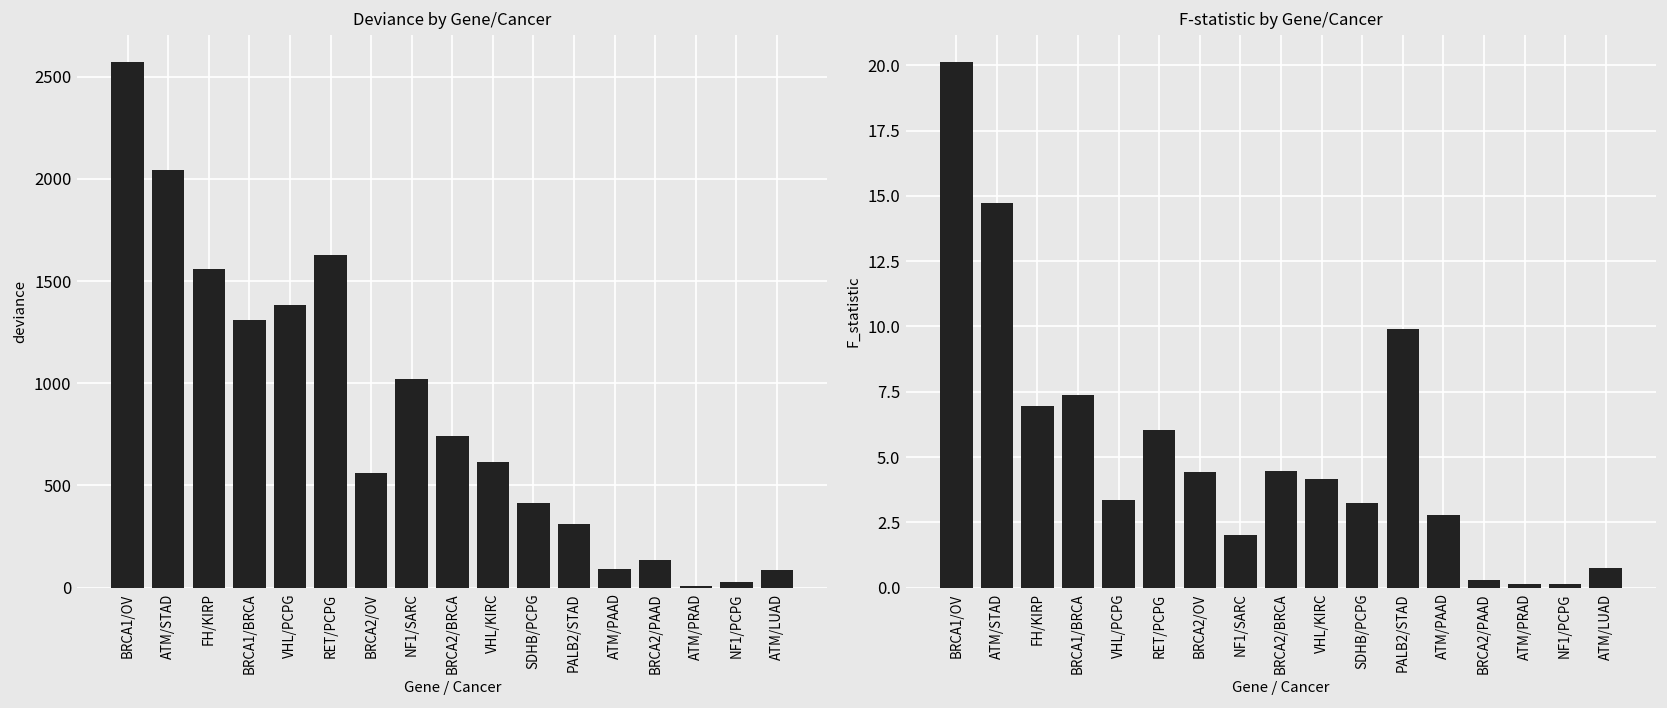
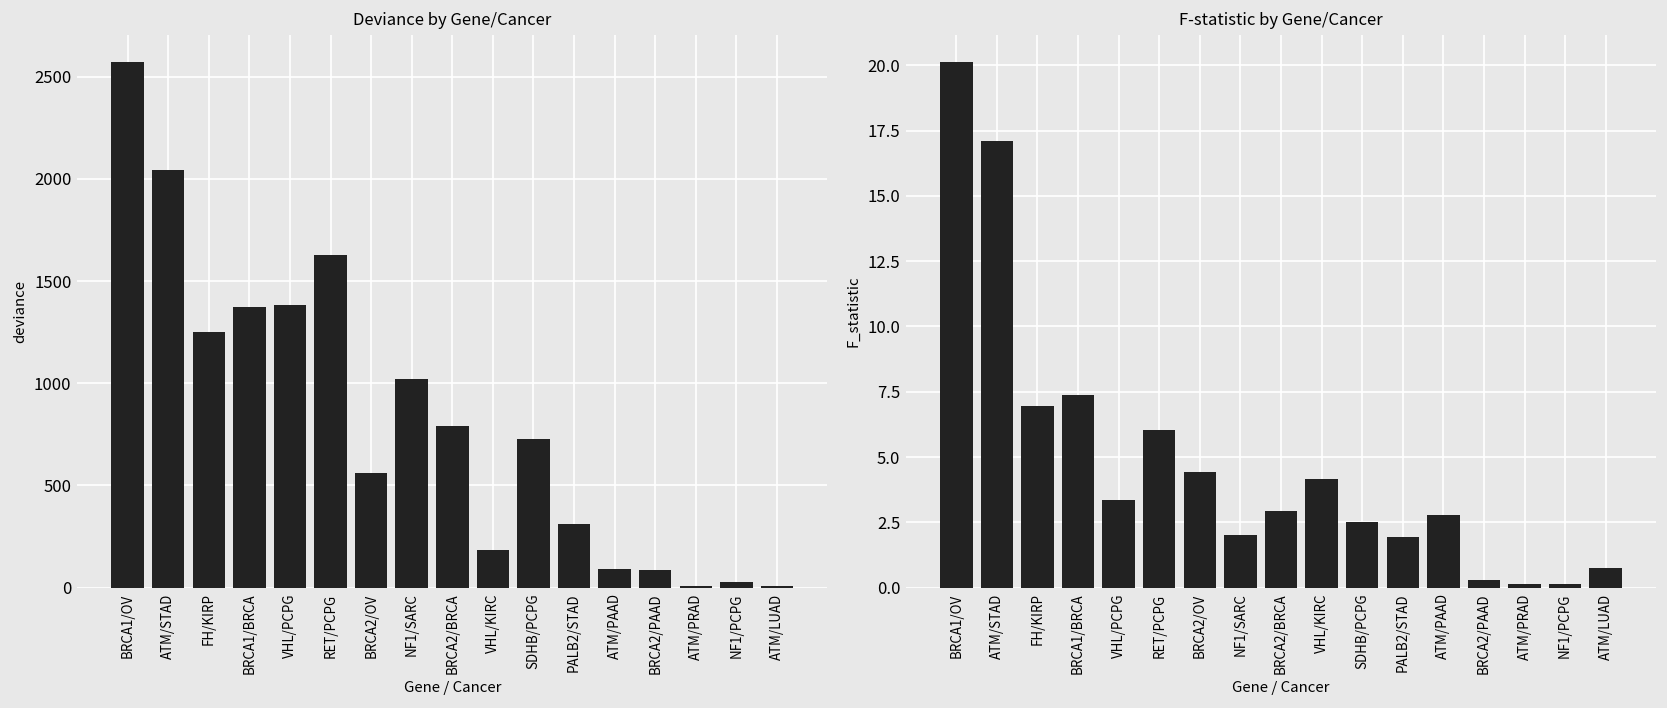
Deviance by Gene/Cancer, FH/KIRP: 1560 -> 1250
Deviance by Gene/Cancer, BRCA1/BRCA: 1310 -> 1370
Deviance by Gene/Cancer, BRCA2/BRCA: 740 -> 790
Deviance by Gene/Cancer, VHL/KIRC: 610 -> 180
Deviance by Gene/Cancer, SDHB/PCPG: 410 -> 730
Deviance by Gene/Cancer, BRCA2/PAAD: 140 -> 80
Deviance by Gene/Cancer, ATM/LUAD: 90 -> 10
F-statistic by Gene/Cancer, ATM/STAD: 14.7 -> 17.1
F-statistic by Gene/Cancer, BRCA2/BRCA: 4.5 -> 2.9
F-statistic by Gene/Cancer, SDHB/PCPG: 3.2 -> 2.5
F-statistic by Gene/Cancer, PALB2/STAD: 9.9 -> 1.9
